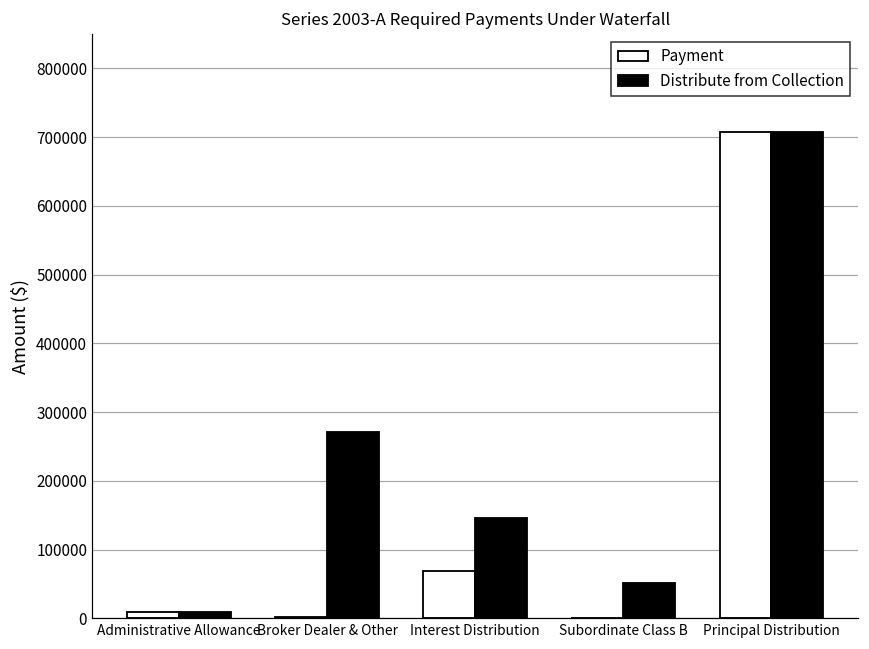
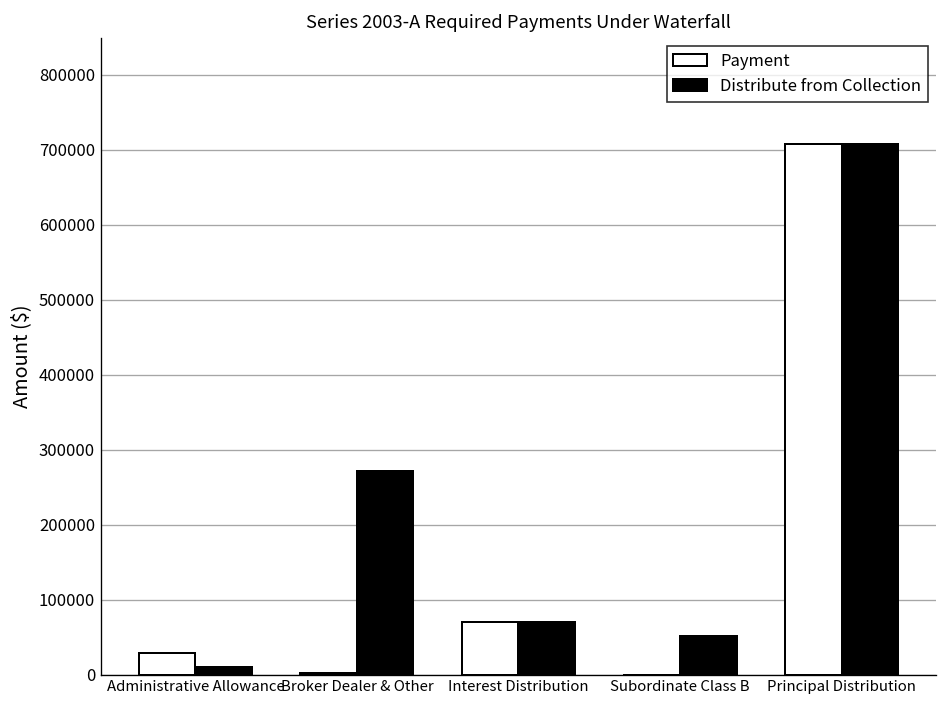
Payment, Administrative Allowance: 10000 -> 30000
Distribute from Collection, Interest Distribution: 150000 -> 70000
